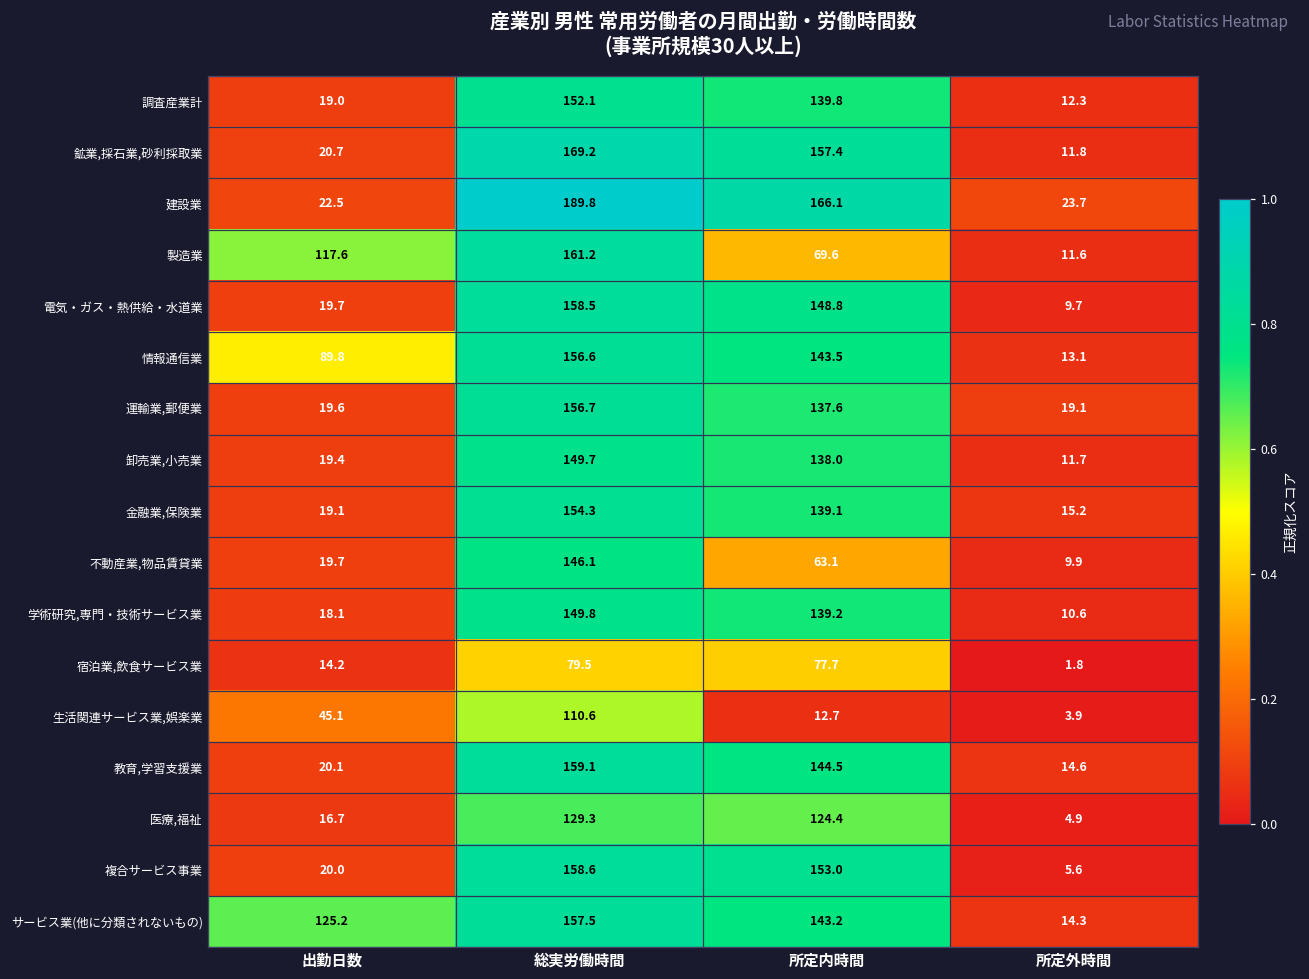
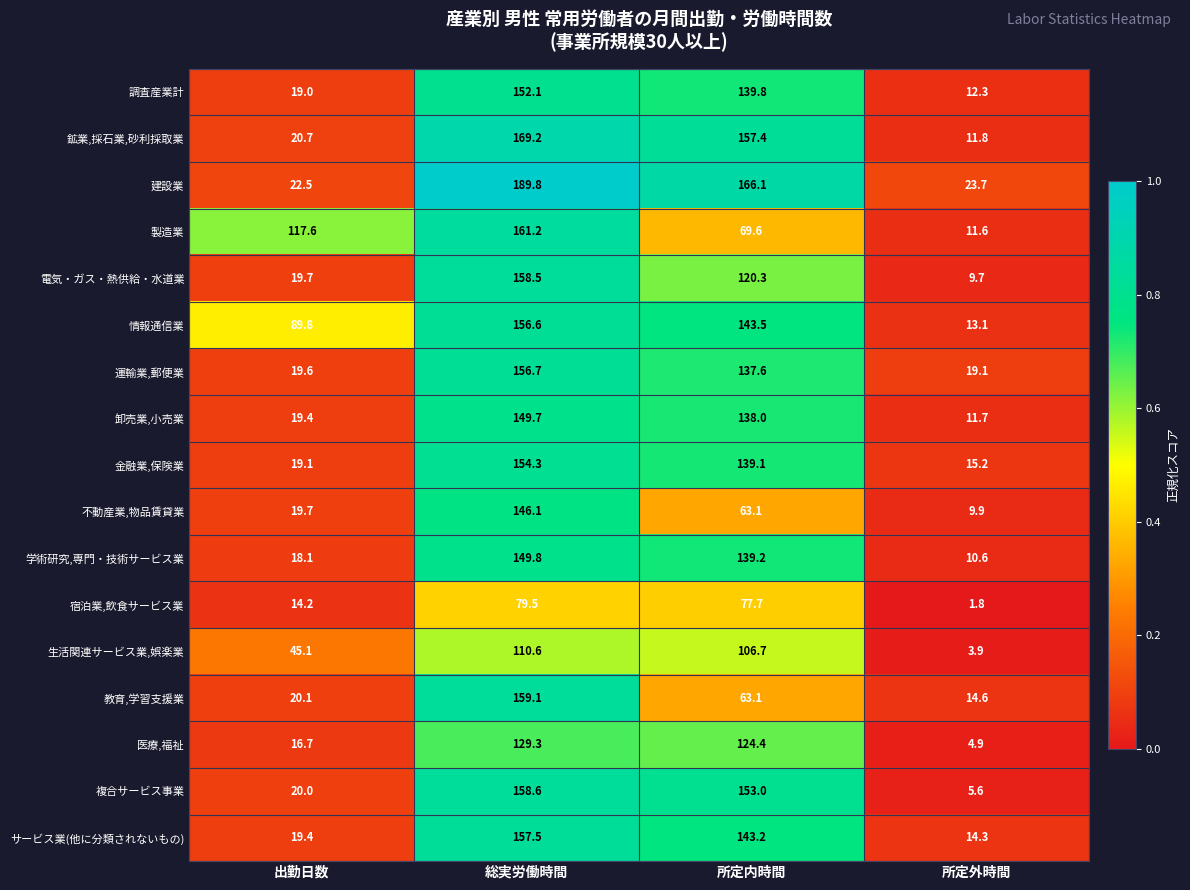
電気・ガス・熱供給・水道業, 所定内時間: 148.8 -> 120.3
生活関連サービス業,娯楽業, 所定内時間: 12.7 -> 106.7
教育,学習支援業, 所定内時間: 144.5 -> 63.1
サービス業(他に分類されないもの), 出勤日数: 125.2 -> 19.4
